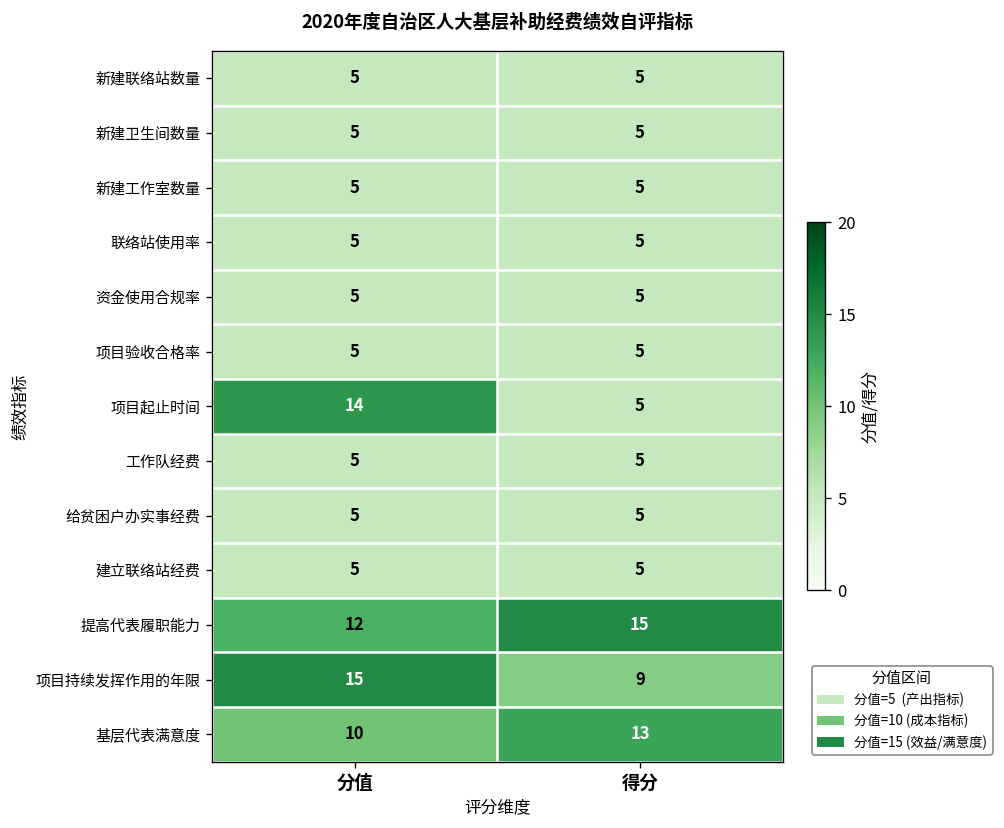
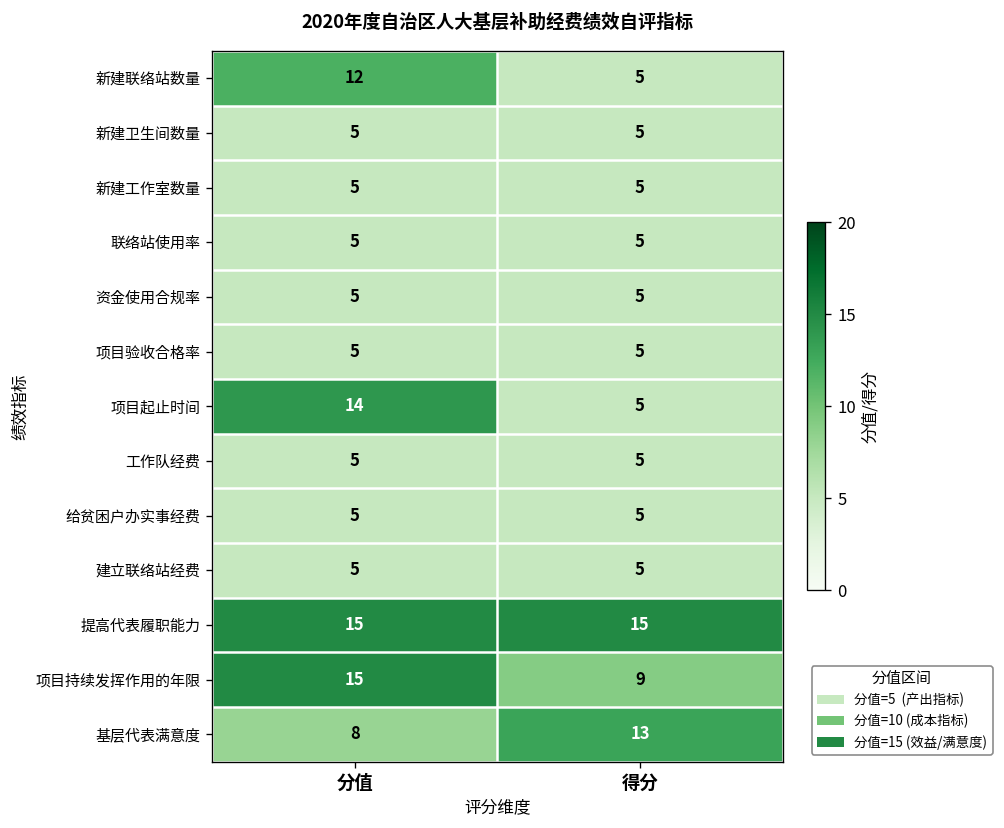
新建联络站数量, 分值: 5 -> 12
提高代表履职能力, 分值: 12 -> 15
基层代表满意度, 分值: 10 -> 8
